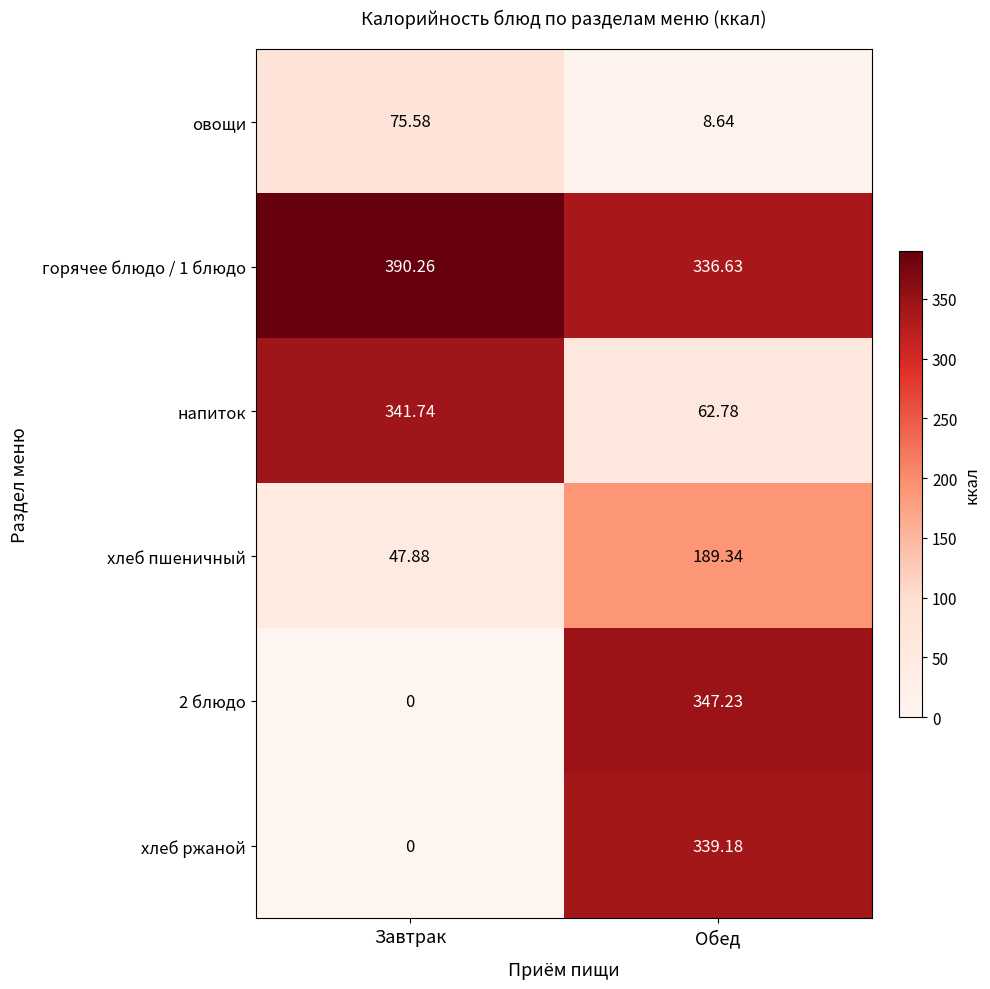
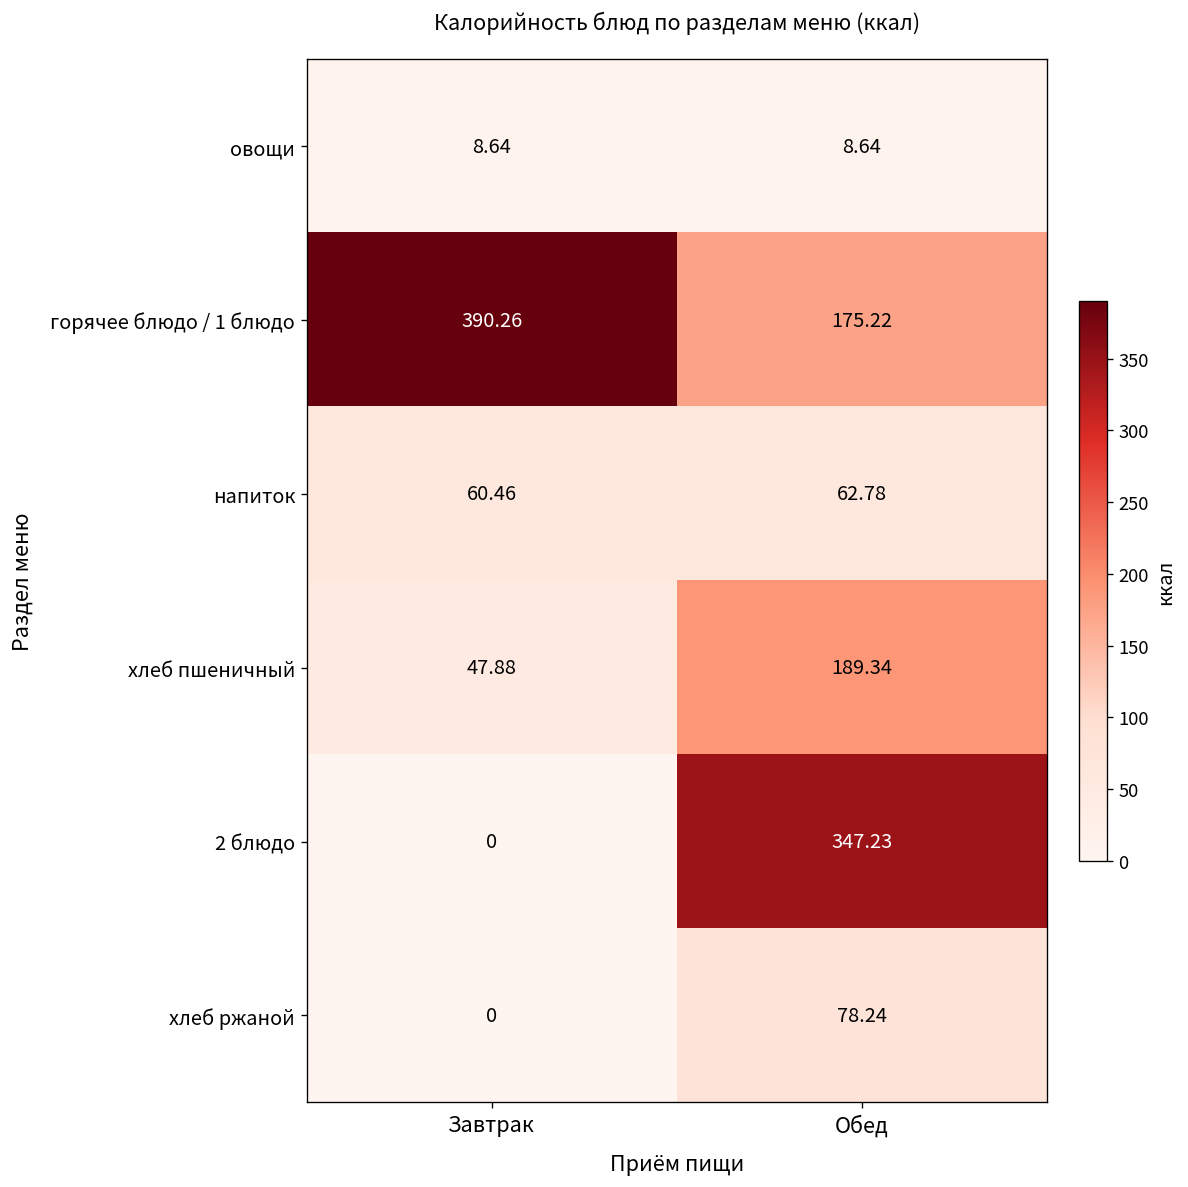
овощи, Завтрак: 75.58 -> 8.64
горячее блюдо / 1 блюдо, Обед: 336.63 -> 175.22
напиток, Завтрак: 341.74 -> 60.46
хлеб ржаной, Обед: 339.18 -> 78.24
